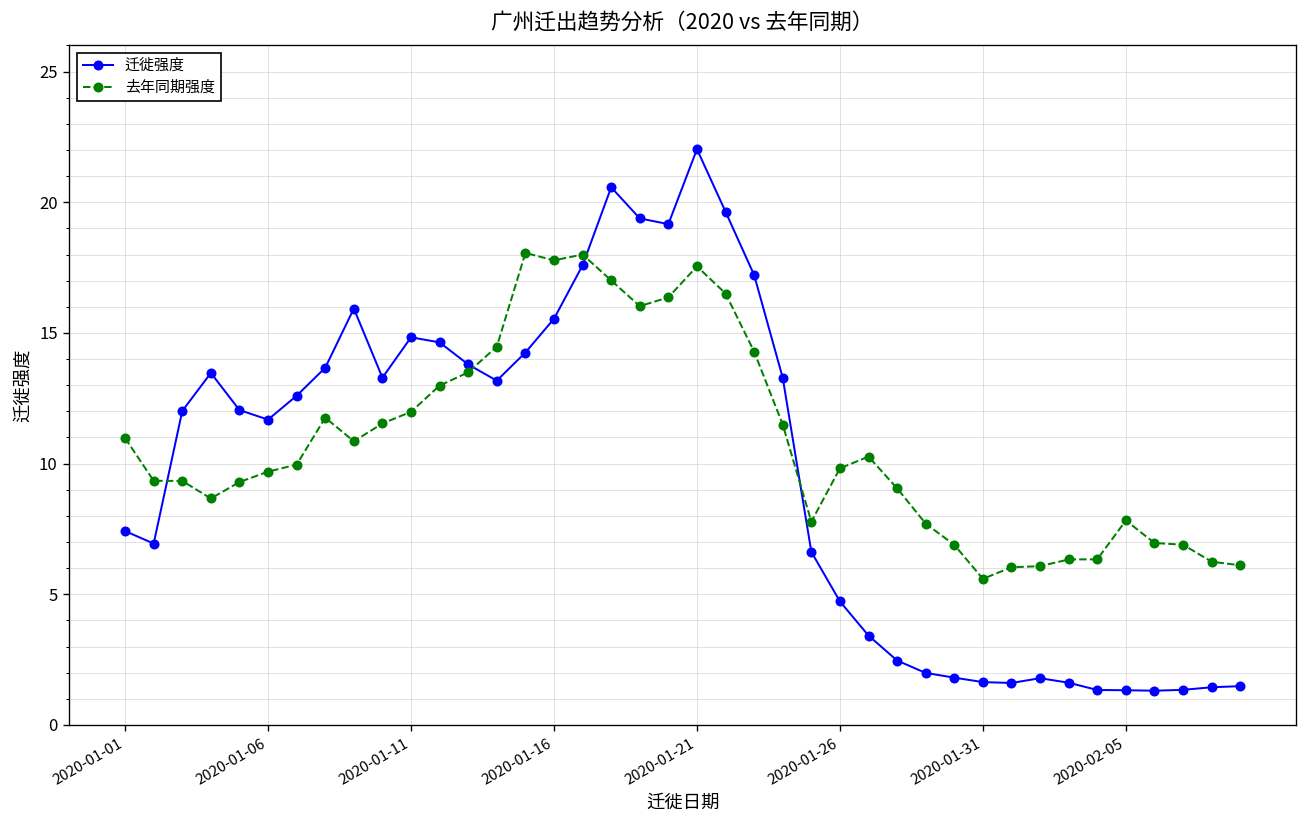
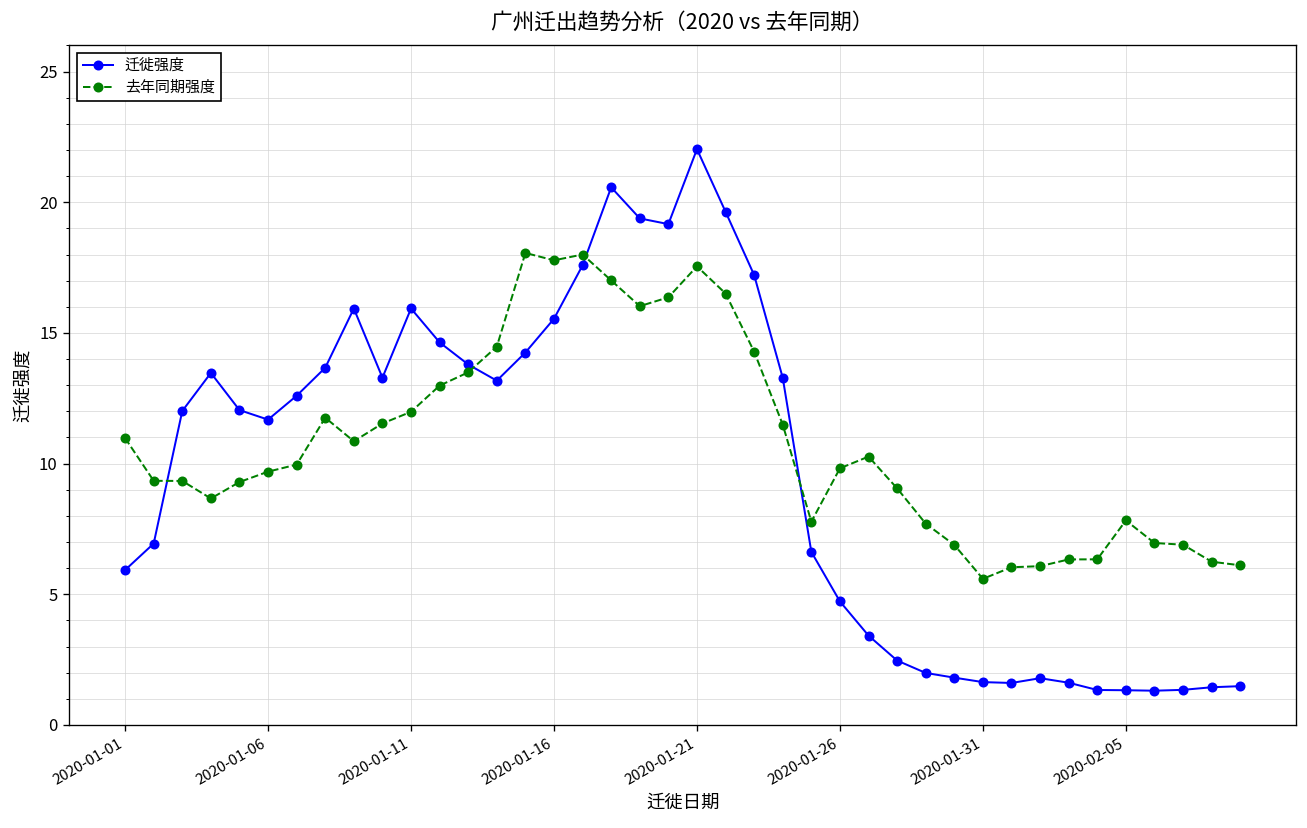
迁徙强度, 2020-01-01: 7.4 -> 5.9
迁徙强度, 2020-01-11: 14.8 -> 15.9
